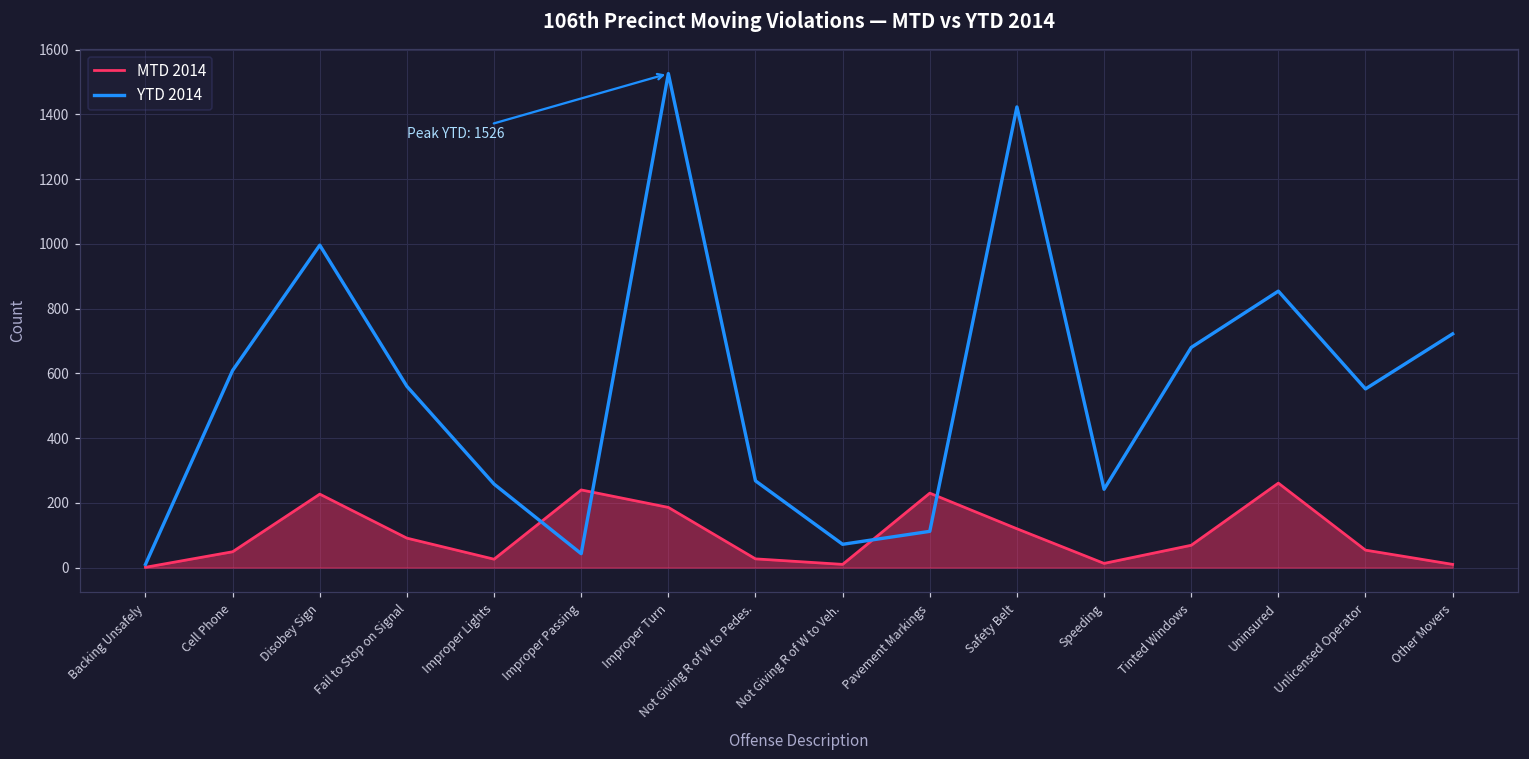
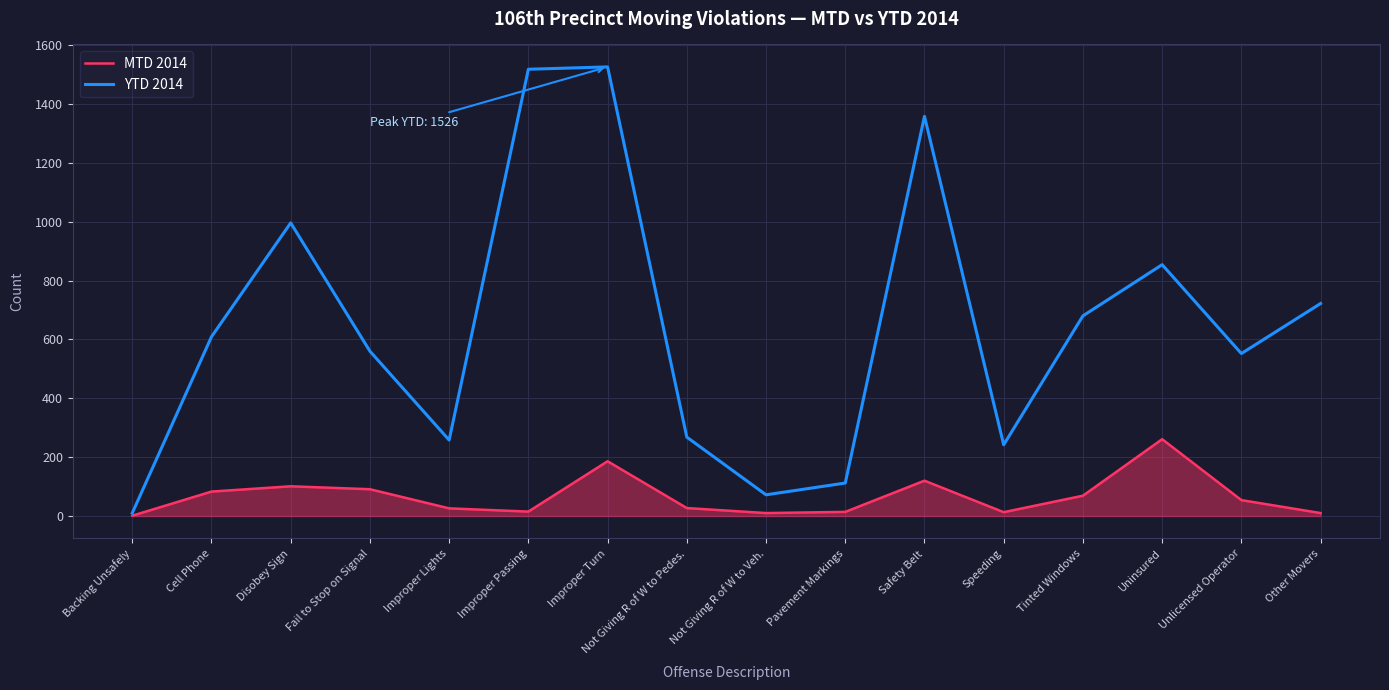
MTD 2014, Cell Phone: 50 -> 80
MTD 2014, Disobey Sign: 230 -> 100
MTD 2014, Improper Passing: 240 -> 20
YTD 2014, Improper Passing: 40 -> 1520
MTD 2014, Pavement Markings: 230 -> 10
YTD 2014, Safety Belt: 1420 -> 1360
